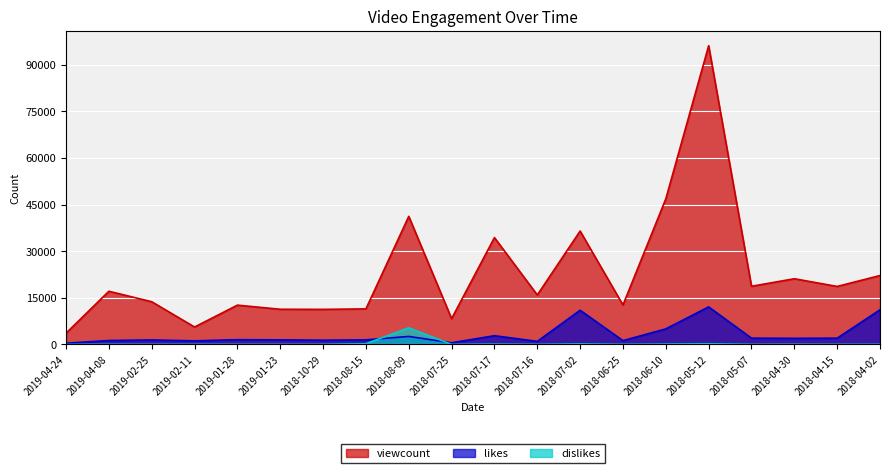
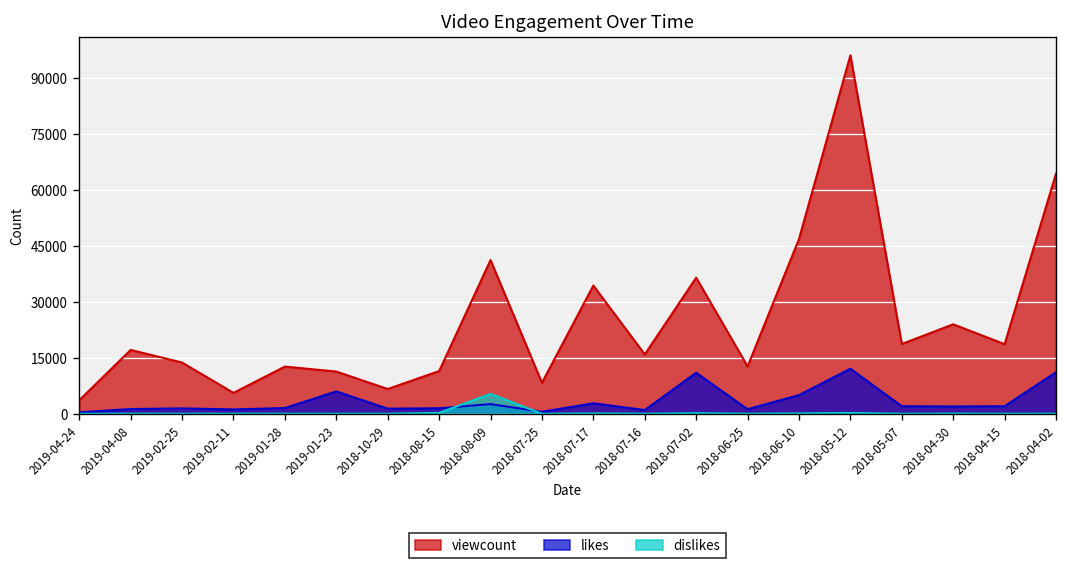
likes, 2019-01-23: 1000 -> 6000
viewcount, 2018-10-29: 11000 -> 7000
viewcount, 2018-04-30: 21000 -> 24000
viewcount, 2018-04-02: 22000 -> 64000
